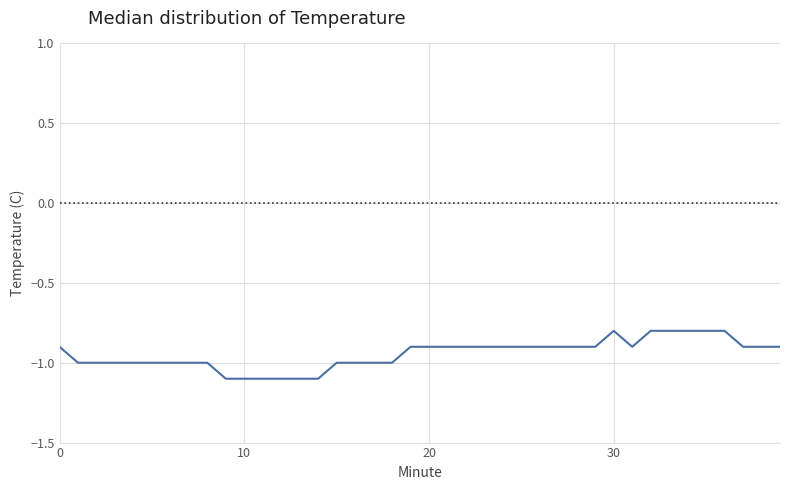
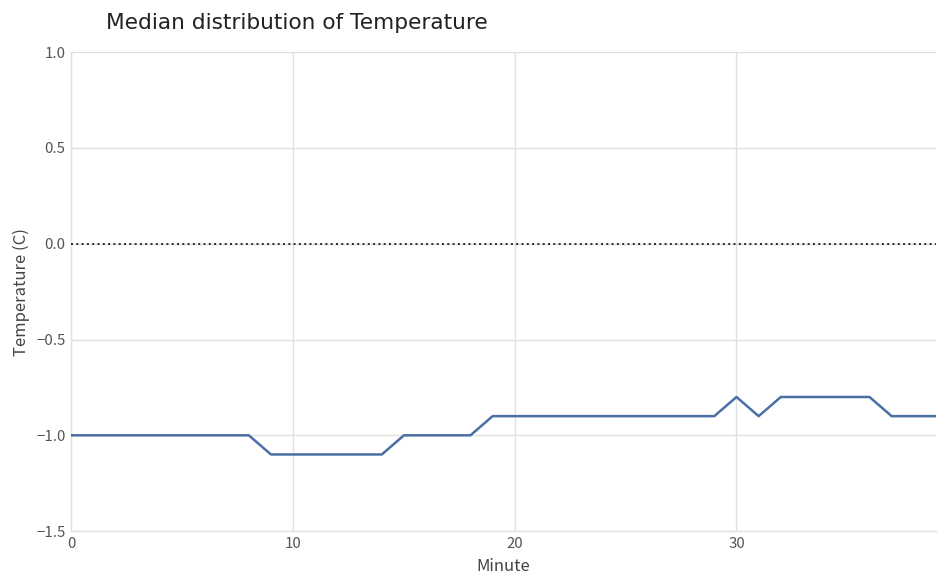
0: -0.9 -> -1.0
